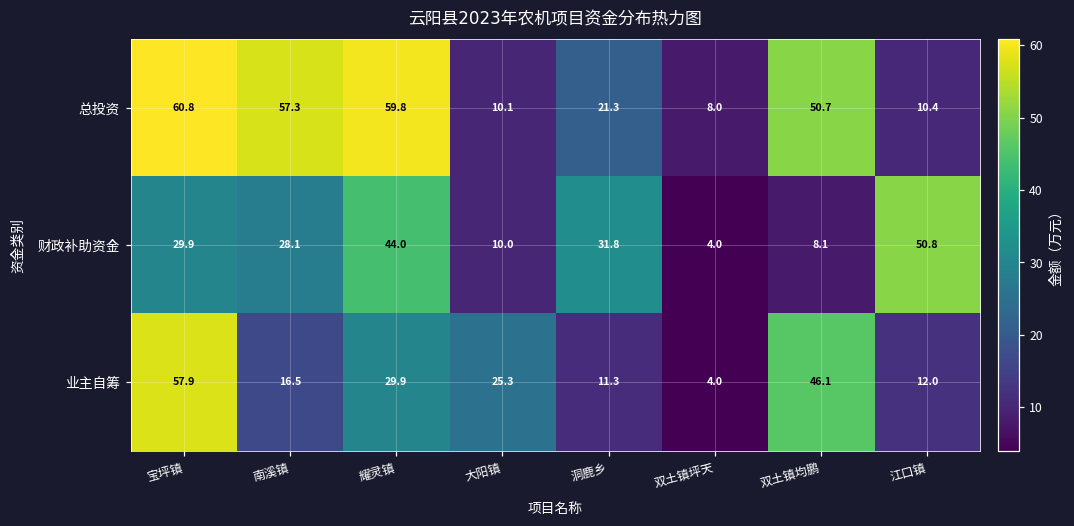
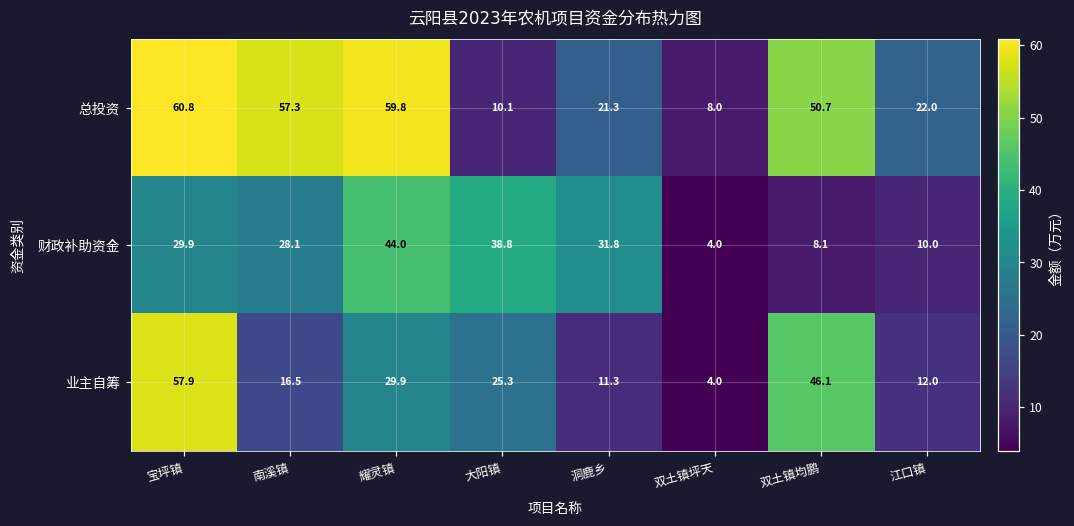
总投资, 江口镇: 10.4 -> 22.0
财政补助资金, 大阳镇: 10.0 -> 38.8
财政补助资金, 江口镇: 50.8 -> 10.0
